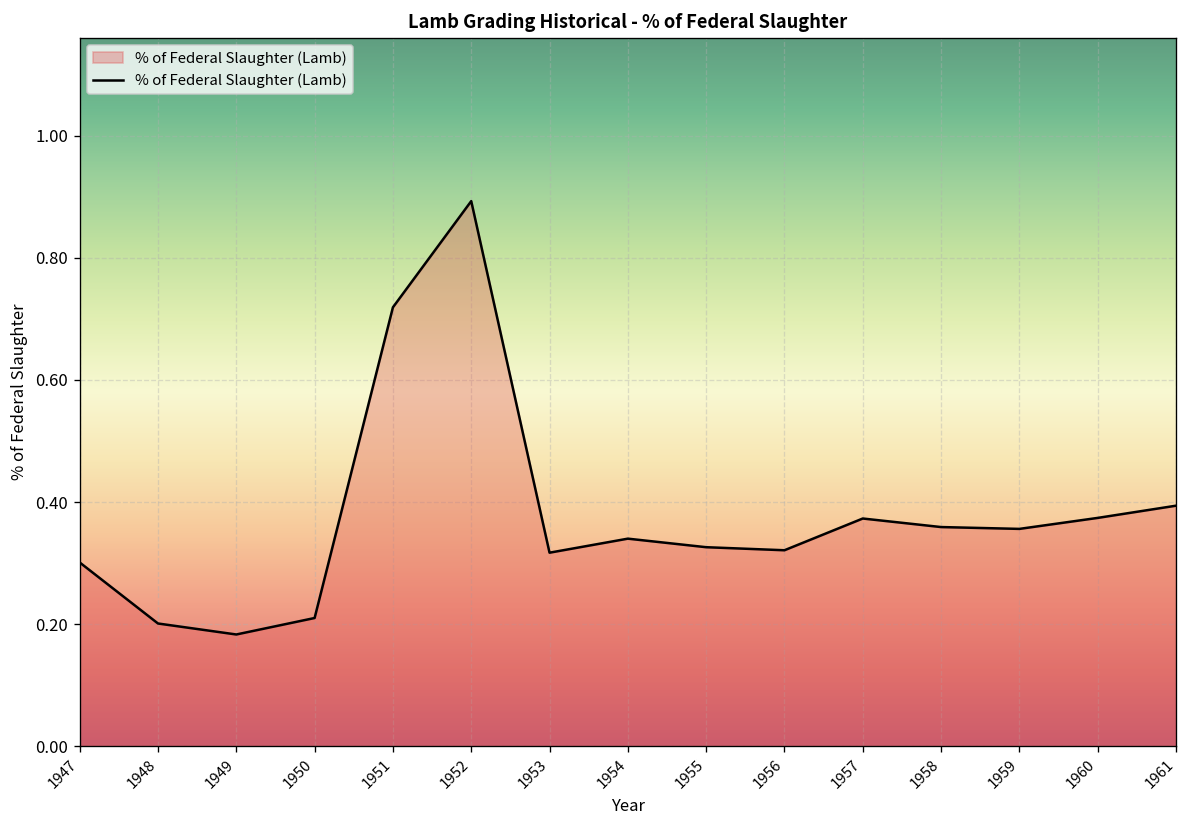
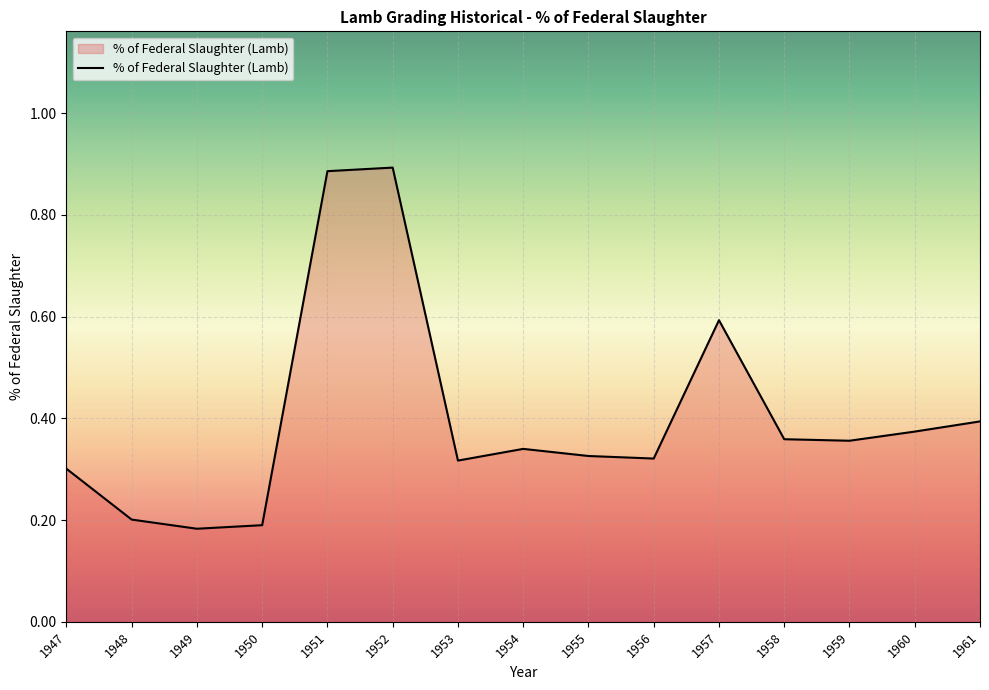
1950: 0.21 -> 0.19
1951: 0.72 -> 0.89
1957: 0.37 -> 0.59
